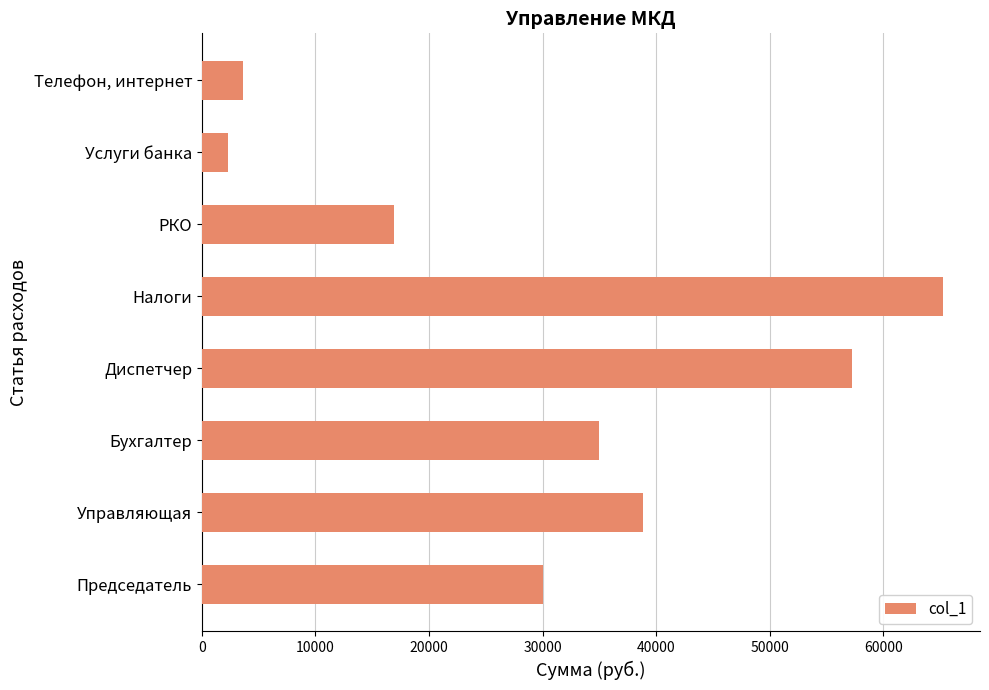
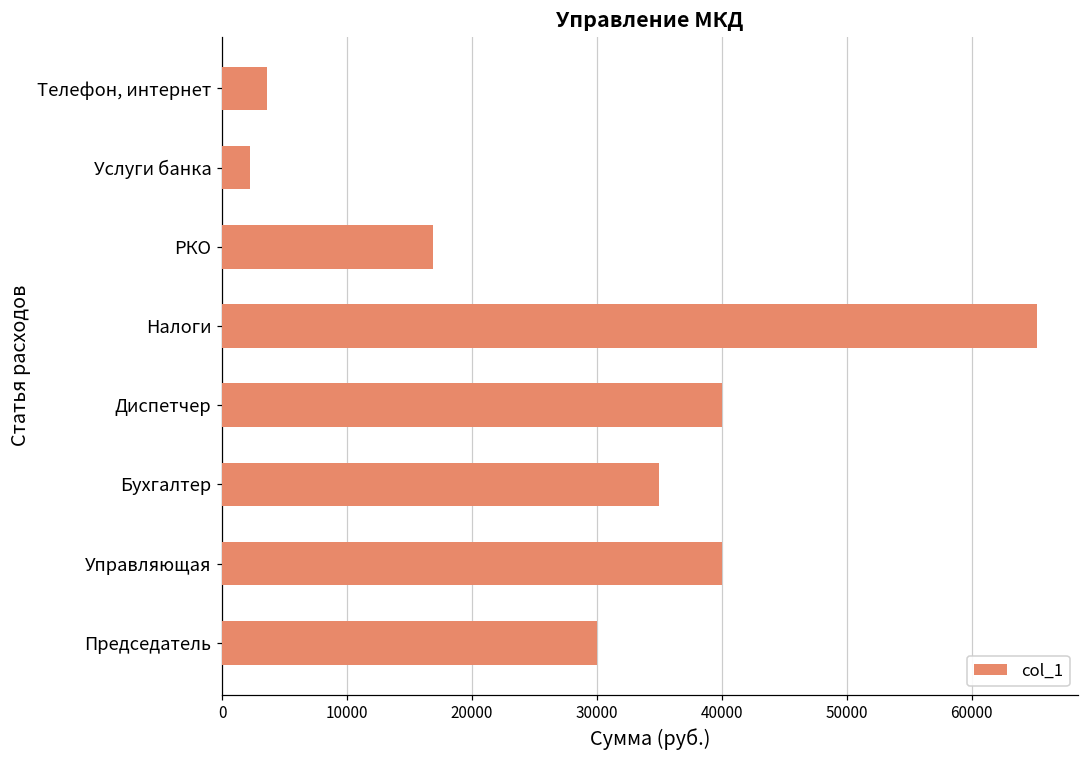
Диспетчер: 57300 -> 40000
Управляющая: 38800 -> 40000
